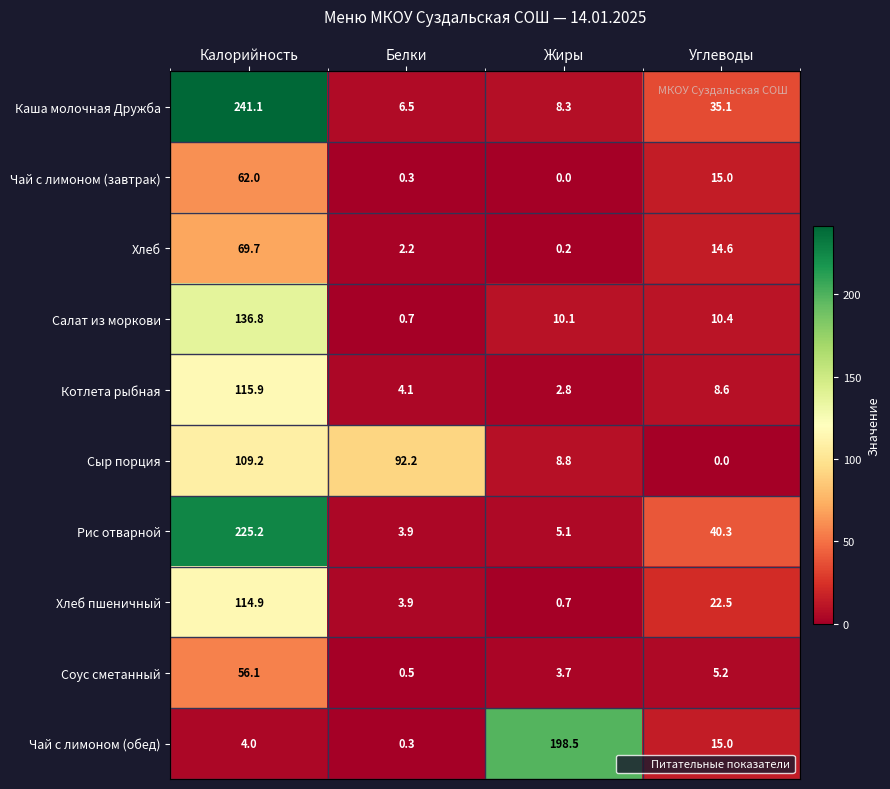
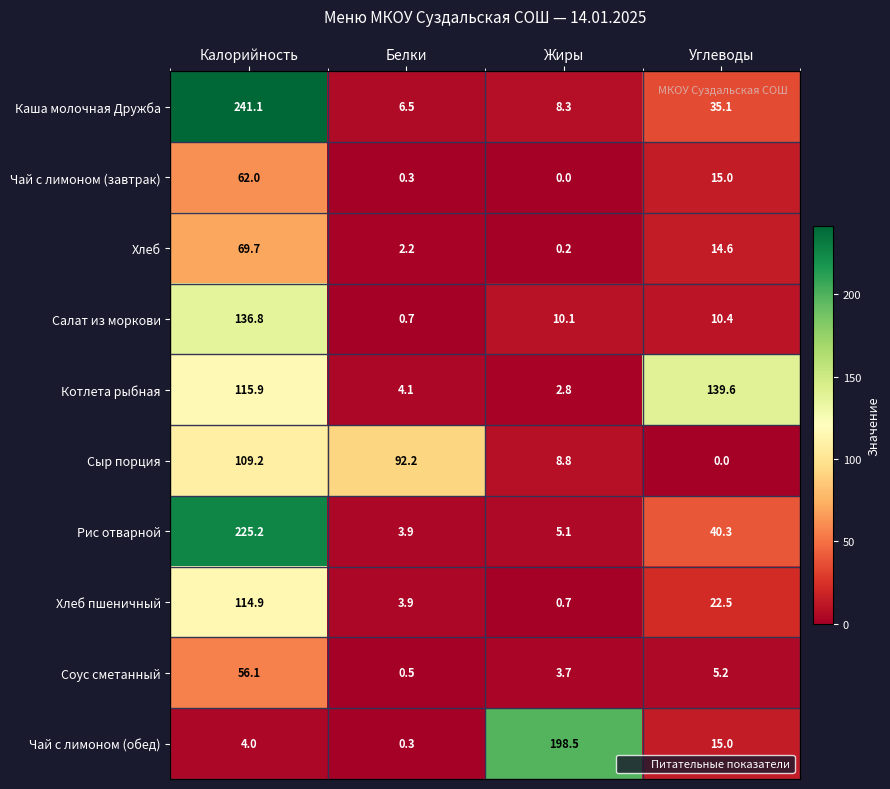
Котлета рыбная, Углеводы: 8.6 -> 139.6
